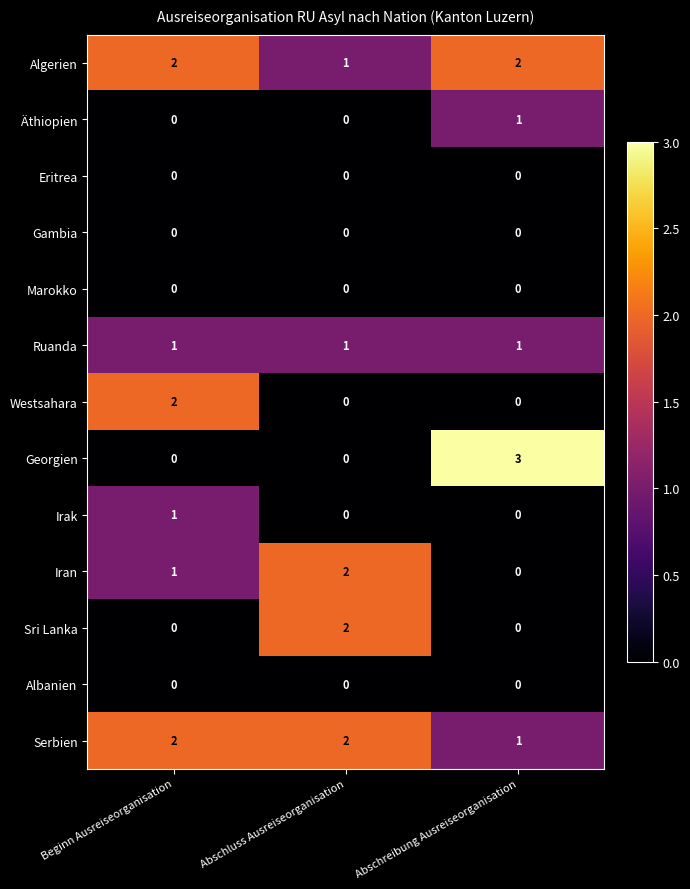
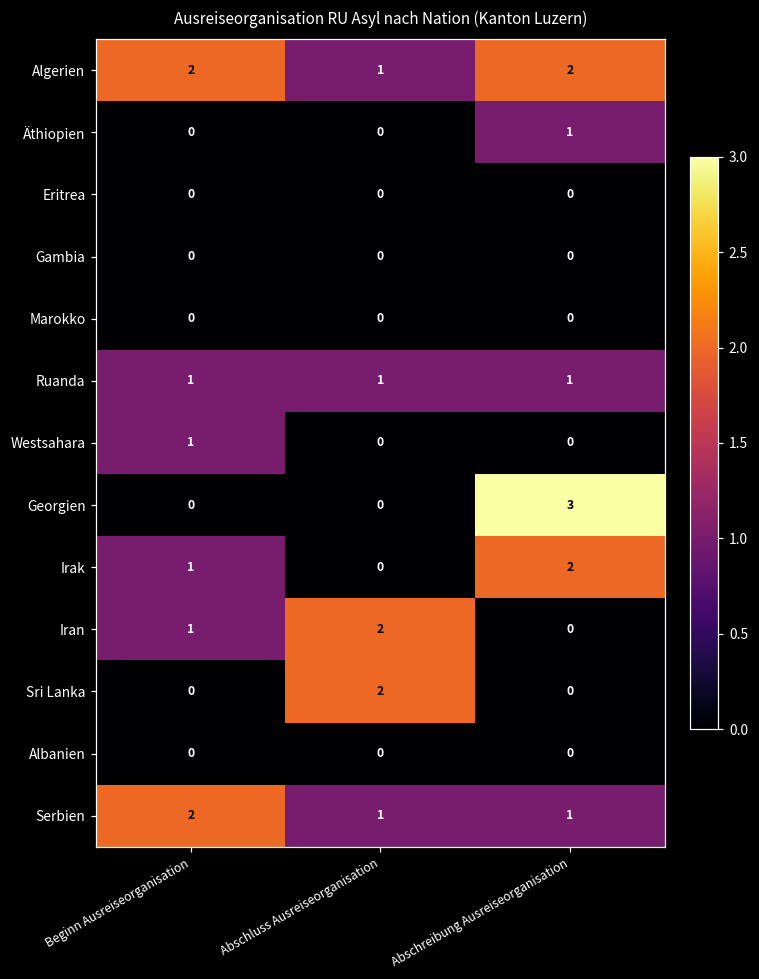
Westsahara, Beginn Ausreiseorganisation: 2 -> 1
Irak, Abschreibung Ausreiseorganisation: 0 -> 2
Serbien, Abschluss Ausreiseorganisation: 2 -> 1
